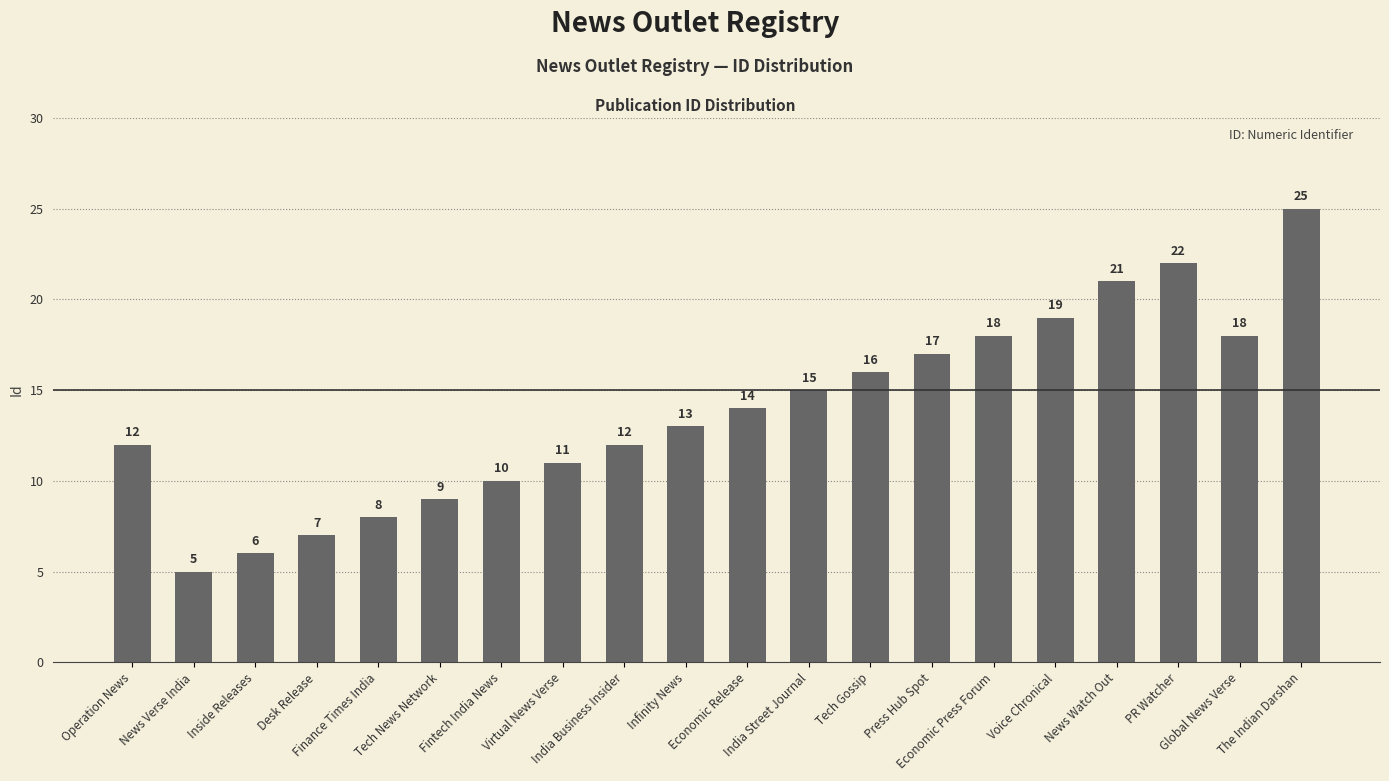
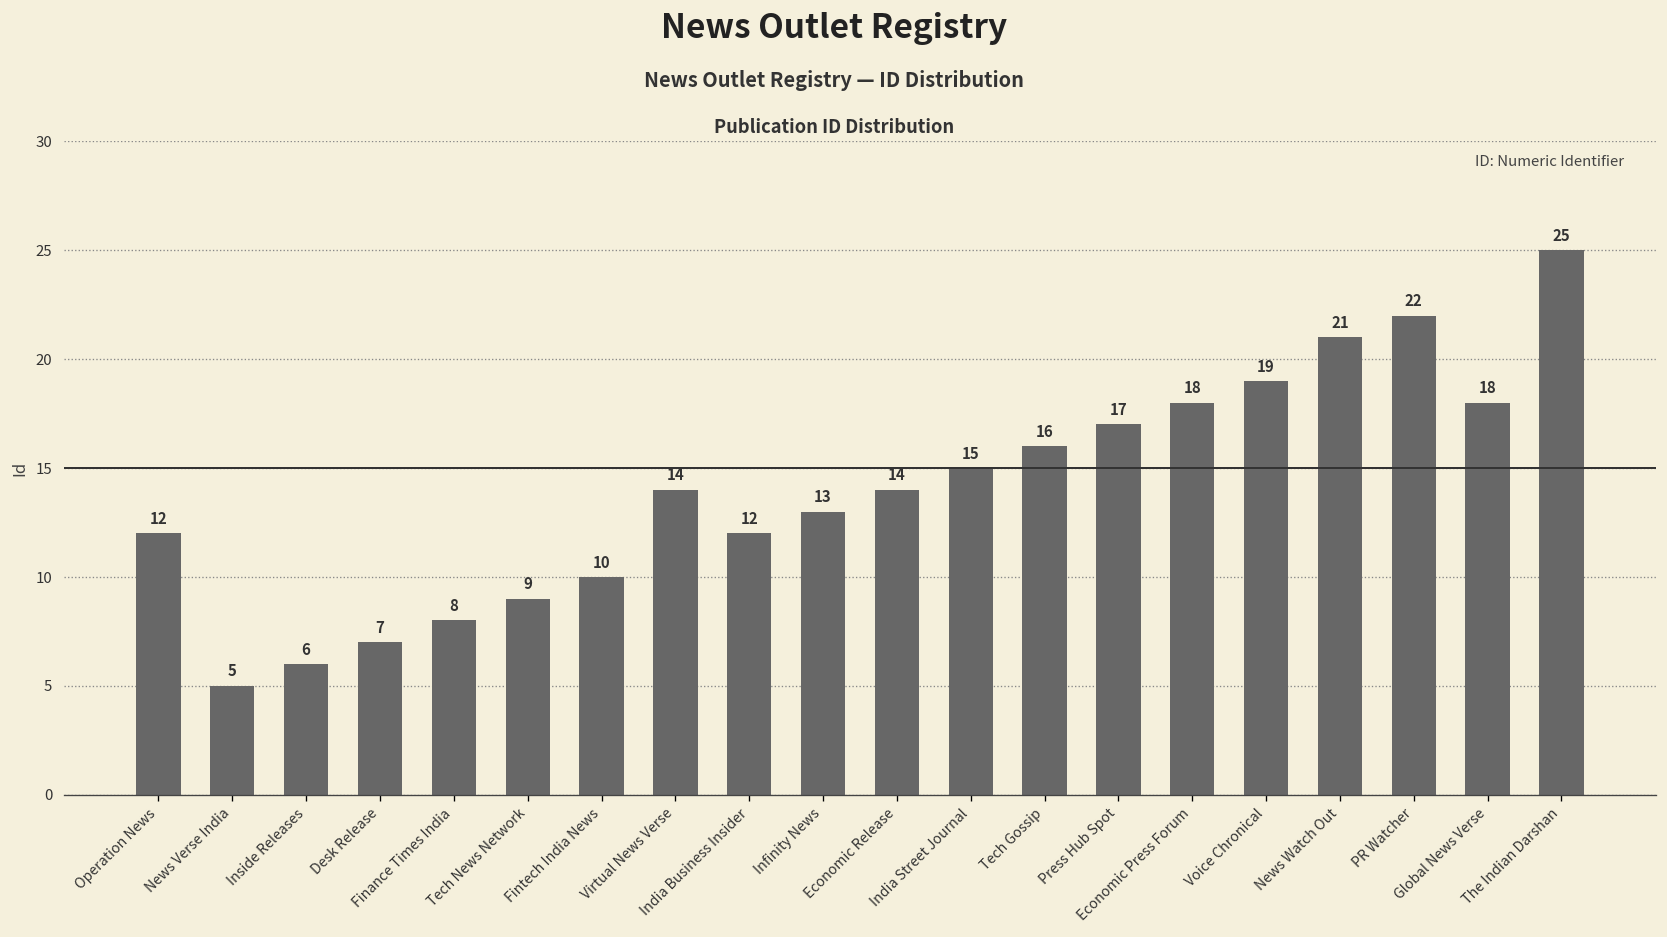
Virtual News Verse: 11 -> 14
